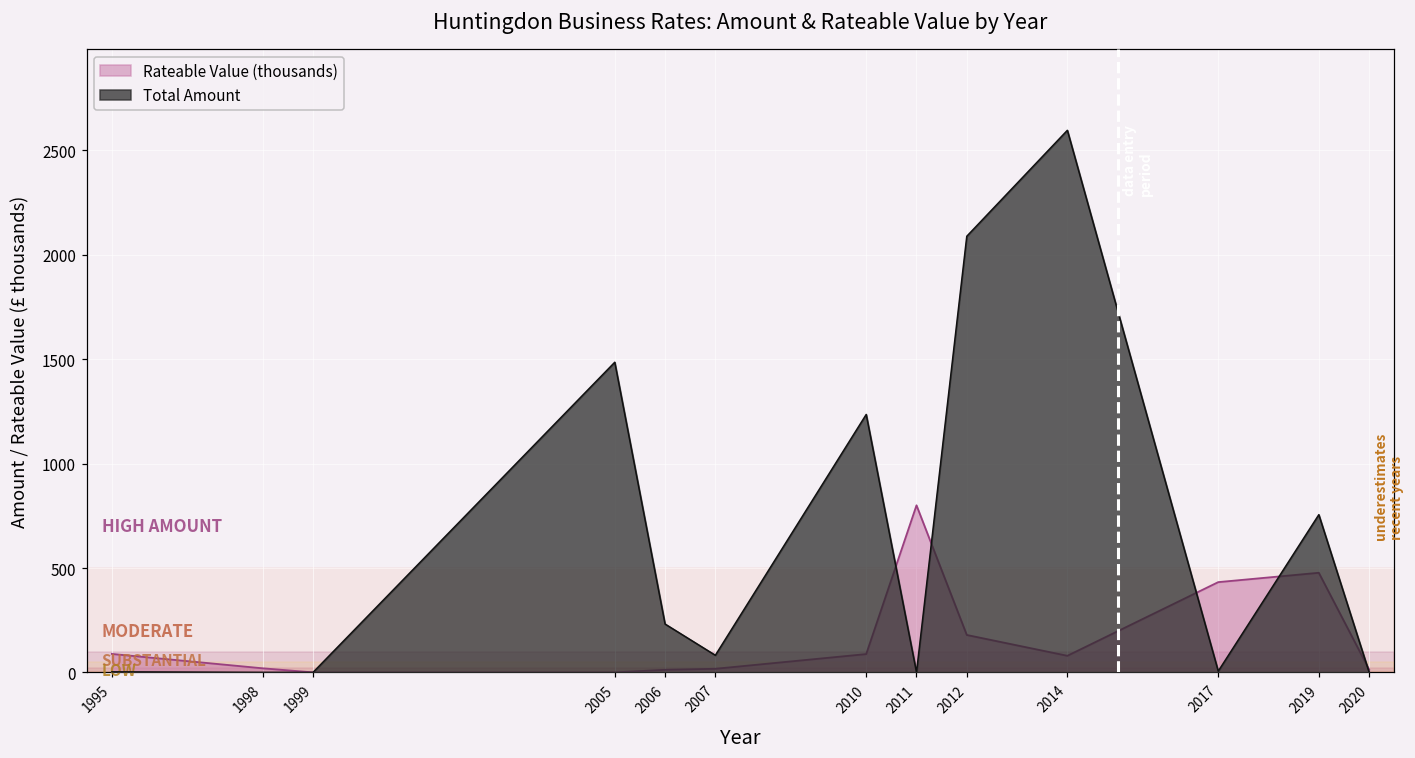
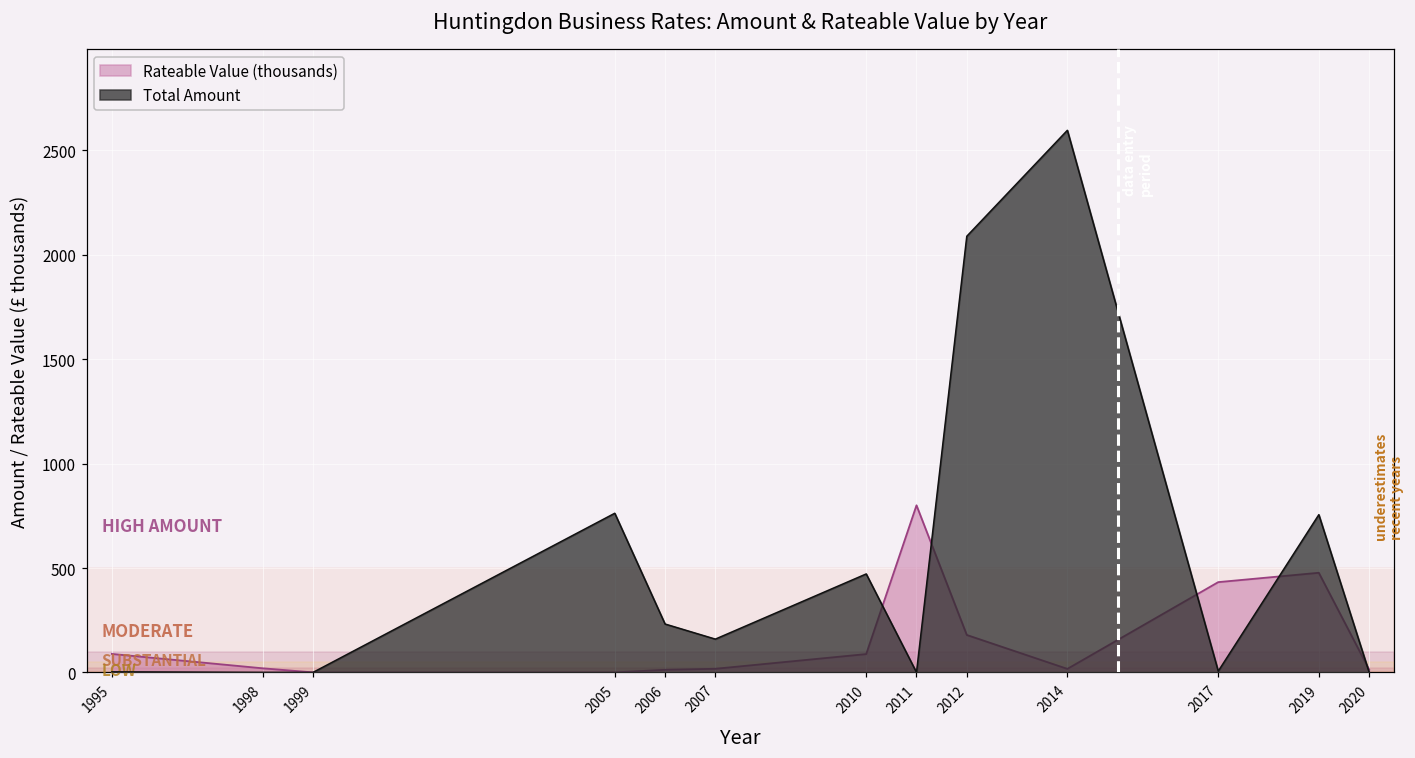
Total Amount, 2005: 1490 -> 760
Total Amount, 2007: 80 -> 160
Total Amount, 2010: 1240 -> 470
Rateable Value (thousands), 2014: 80 -> 20
